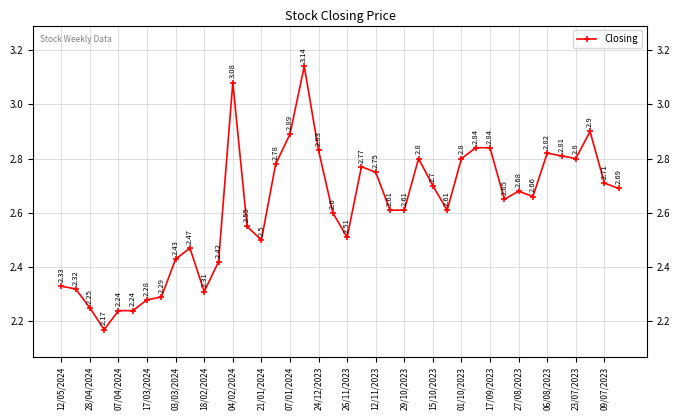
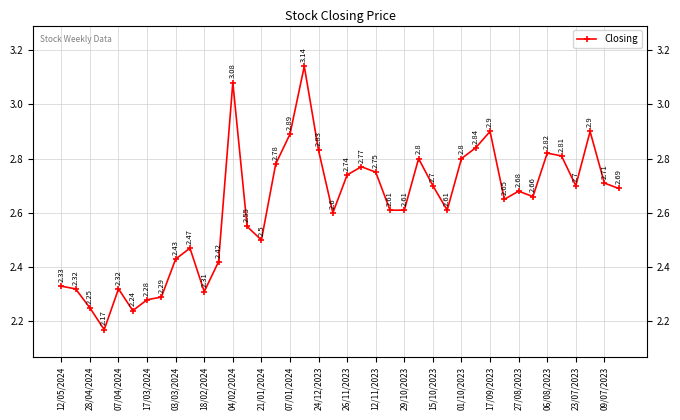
07/04/2024: 2.24 -> 2.32
26/11/2023: 2.51 -> 2.74
17/09/2023: 2.84 -> 2.9
23/07/2023: 2.8 -> 2.7
